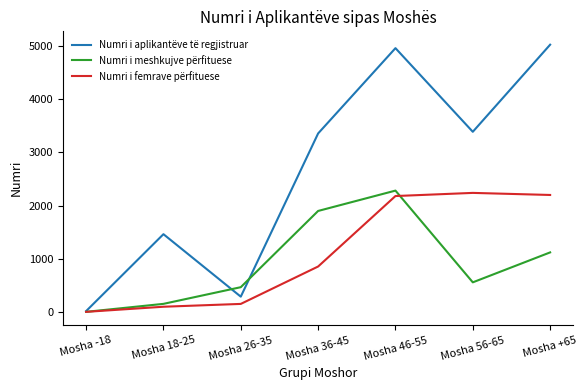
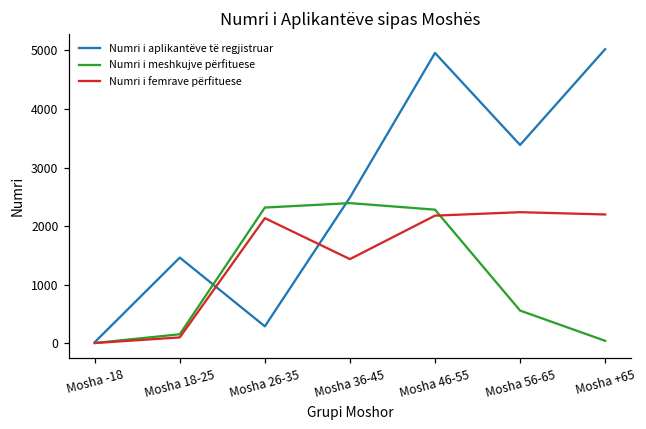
Numri i meshkujve përfituese, Mosha 26-35: 500 -> 2300
Numri i femrave përfituese, Mosha 26-35: 200 -> 2100
Numri i aplikantëve të regjistruar, Mosha 36-45: 3400 -> 2500
Numri i meshkujve përfituese, Mosha 36-45: 1900 -> 2400
Numri i femrave përfituese, Mosha 36-45: 900 -> 1400
Numri i meshkujve përfituese, Mosha +65: 1100 -> 0
